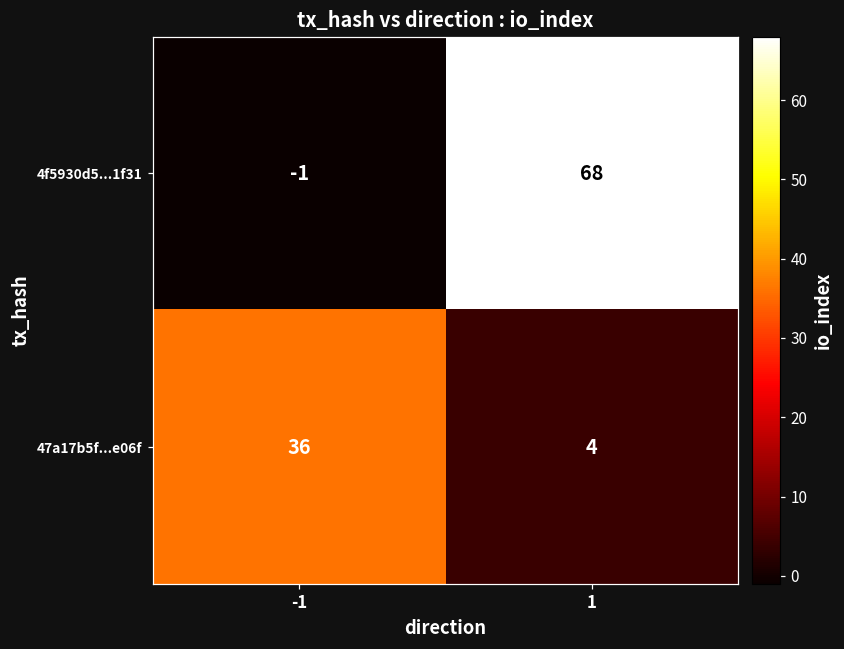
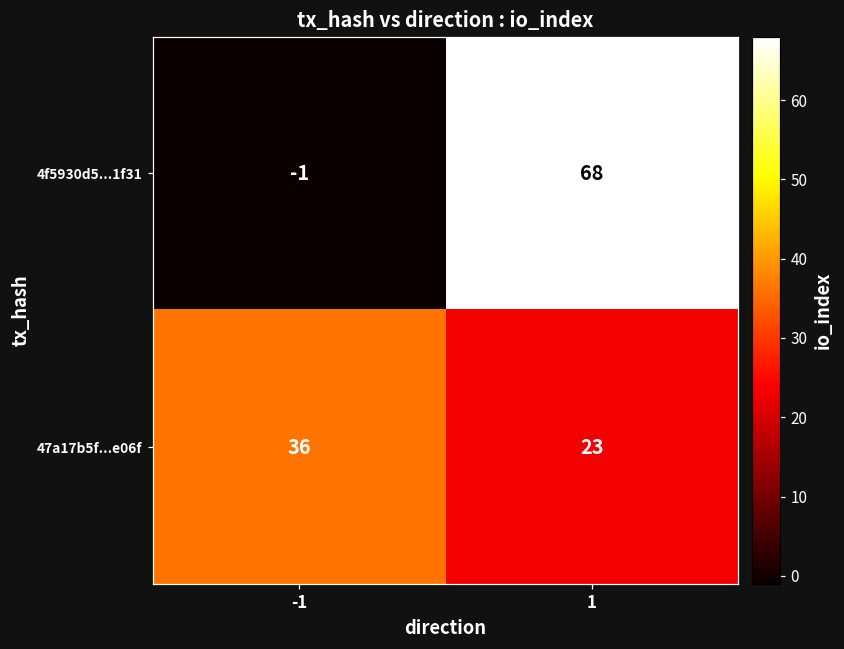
47a17b5f...e06f, 1: 4 -> 23
